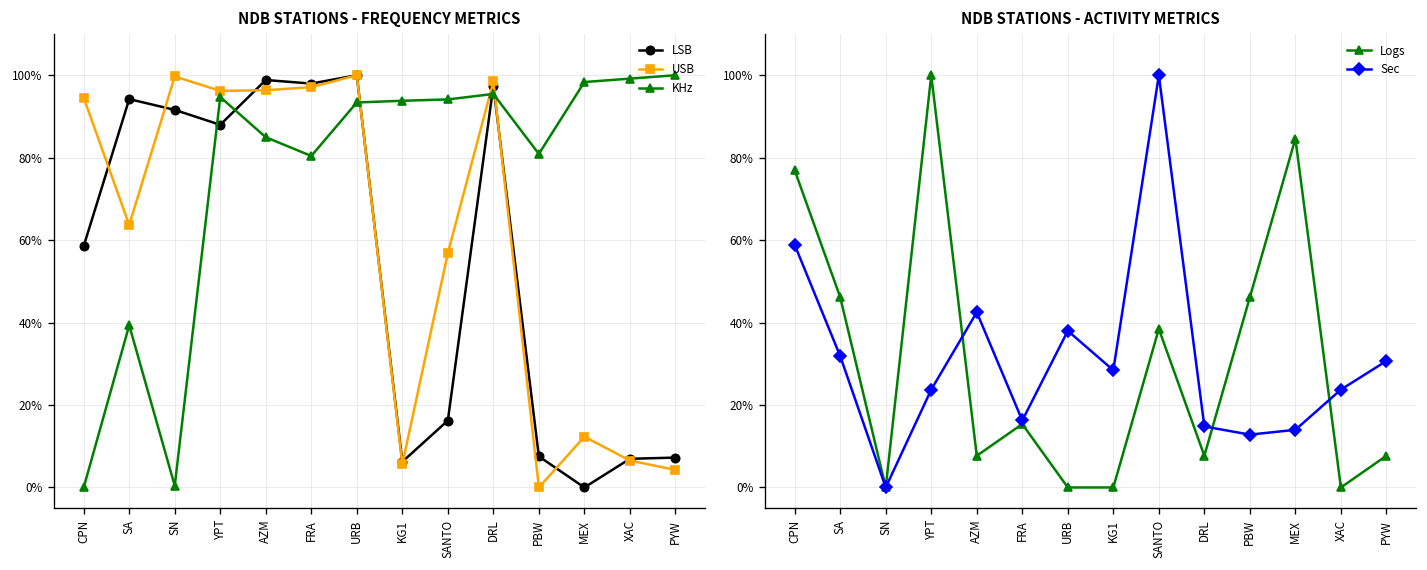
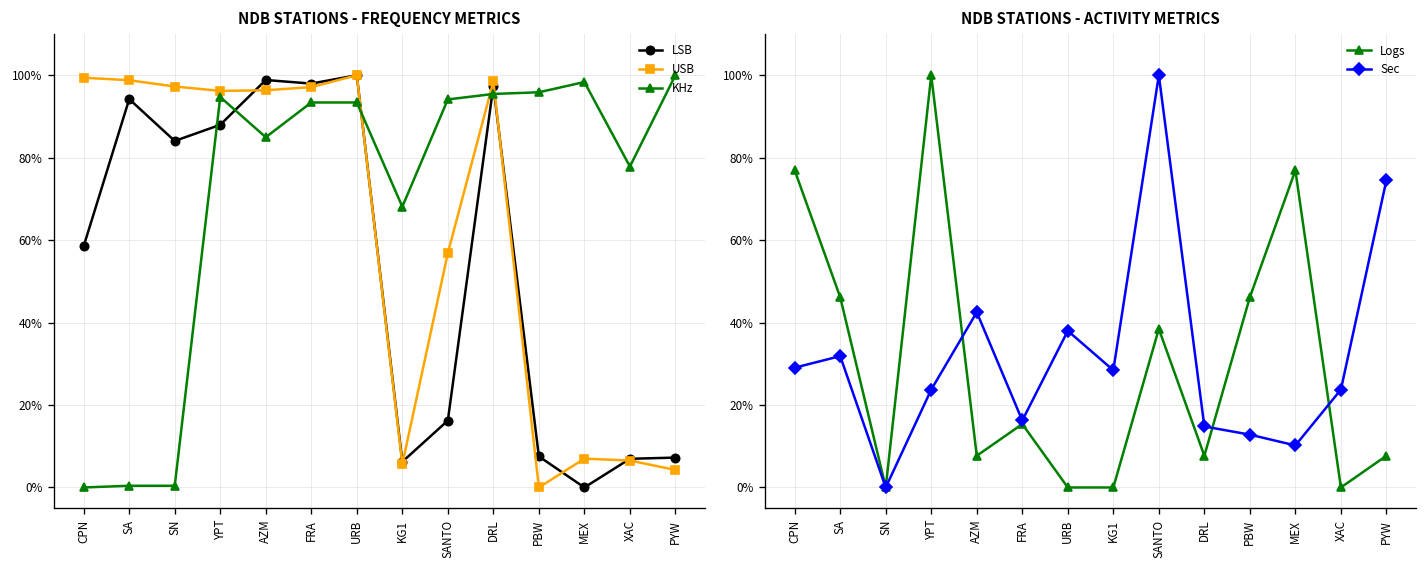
NDB STATIONS - FREQUENCY METRICS, USB, CPN: 95% -> 99%
NDB STATIONS - FREQUENCY METRICS, USB, SA: 64% -> 99%
NDB STATIONS - FREQUENCY METRICS, KHz, SA: 39% -> 0%
NDB STATIONS - FREQUENCY METRICS, LSB, SN: 92% -> 84%
NDB STATIONS - FREQUENCY METRICS, USB, SN: 100% -> 97%
NDB STATIONS - FREQUENCY METRICS, KHz, FRA: 80% -> 93%
NDB STATIONS - FREQUENCY METRICS, KHz, KG1: 94% -> 68%
NDB STATIONS - FREQUENCY METRICS, KHz, PBW: 81% -> 96%
NDB STATIONS - FREQUENCY METRICS, USB, MEX: 12% -> 7%
NDB STATIONS - FREQUENCY METRICS, KHz, XAC: 99% -> 78%
NDB STATIONS - ACTIVITY METRICS, Sec, CPN: 59% -> 29%
NDB STATIONS - ACTIVITY METRICS, Logs, MEX: 85% -> 77%
NDB STATIONS - ACTIVITY METRICS, Sec, MEX: 14% -> 10%
NDB STATIONS - ACTIVITY METRICS, Sec, PYW: 31% -> 75%
